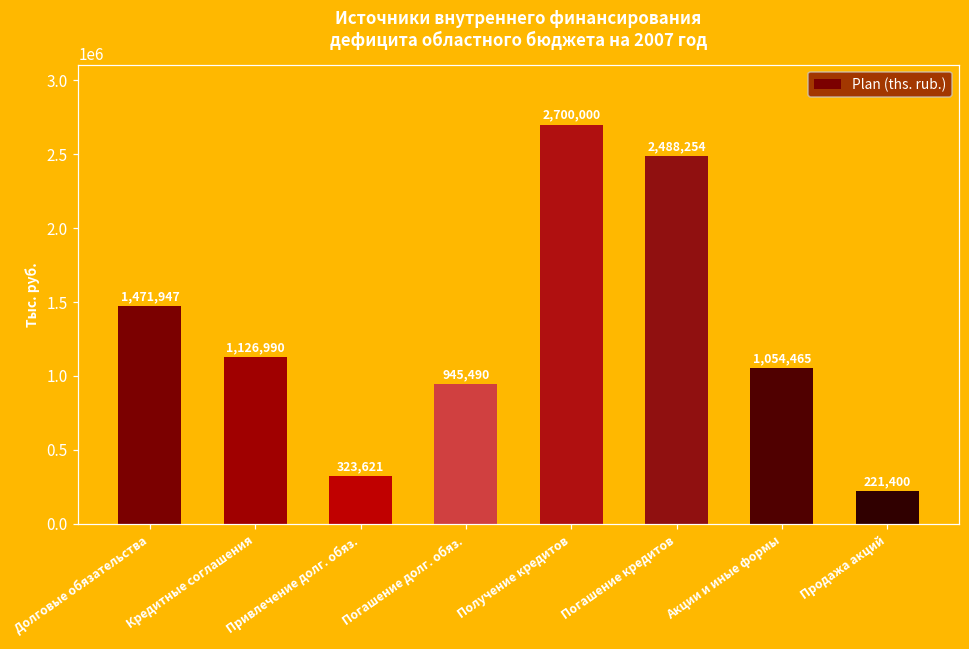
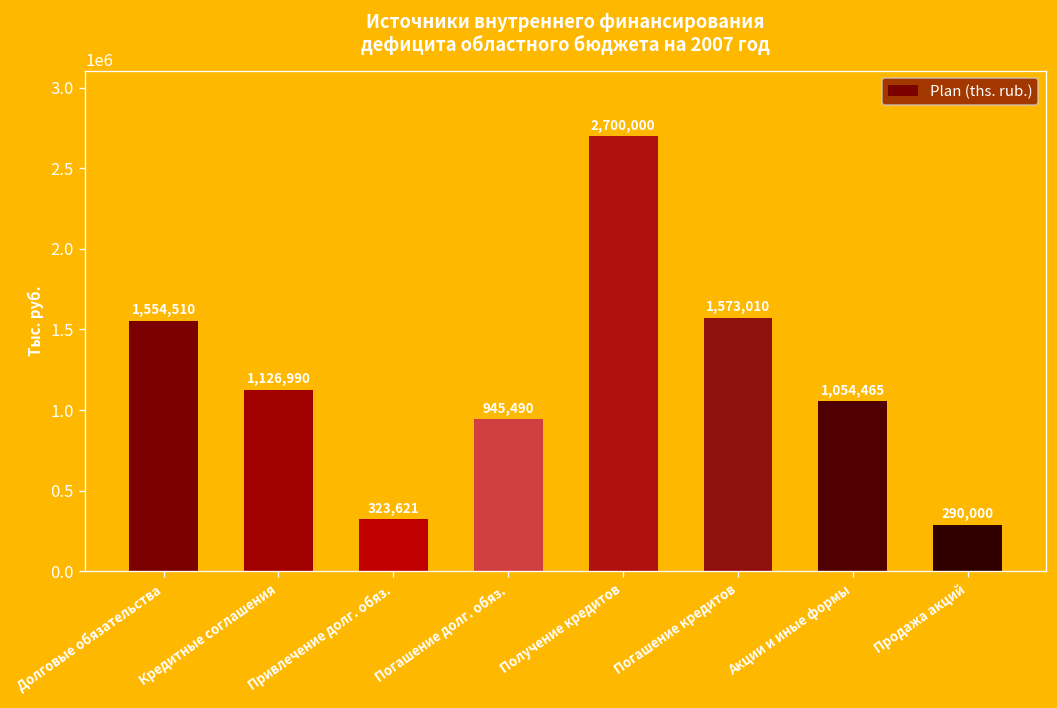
Долговые обязательства: 1,471,947 -> 1,554,510
Погашение кредитов: 2,488,254 -> 1,573,010
Продажа акций: 221,400 -> 290,000
